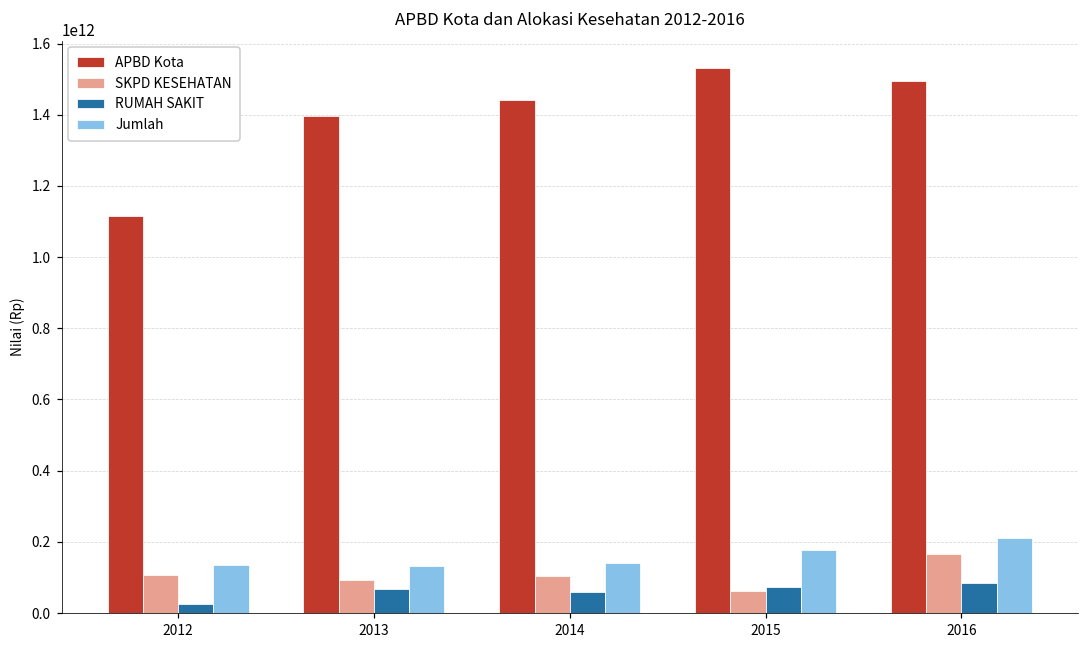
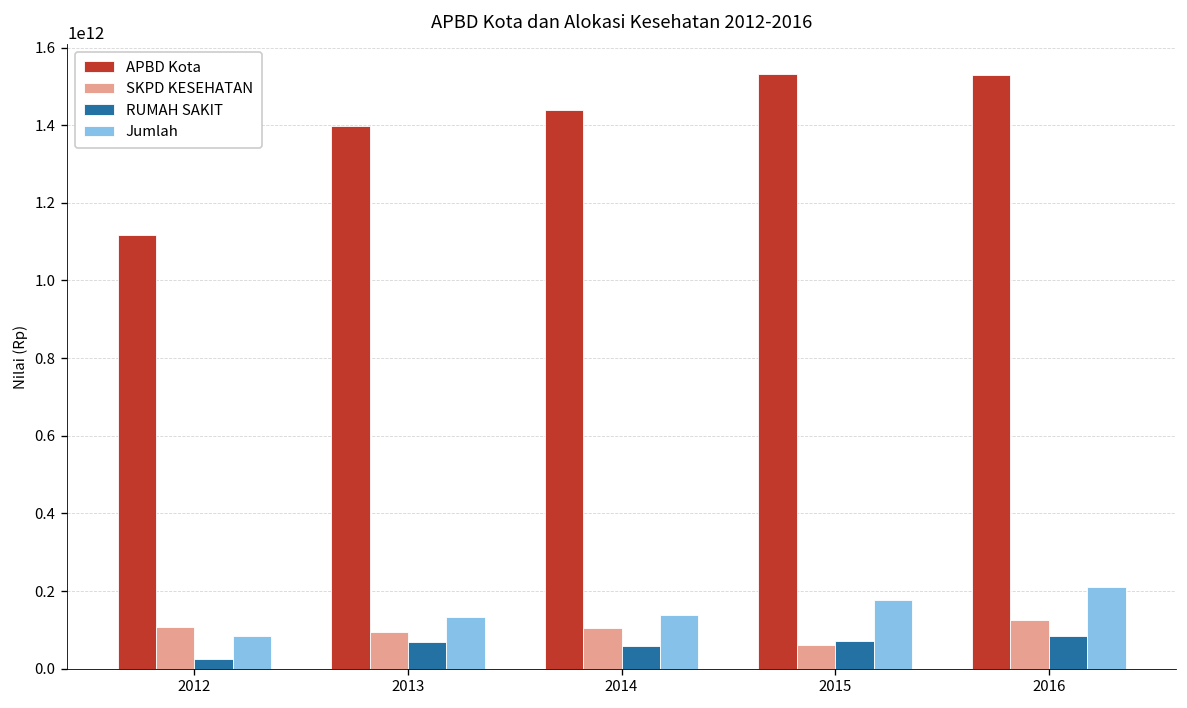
Jumlah, 2012: 130000000000 -> 90000000000
APBD Kota, 2016: 1490000000000 -> 1530000000000
SKPD KESEHATAN, 2016: 160000000000 -> 130000000000
